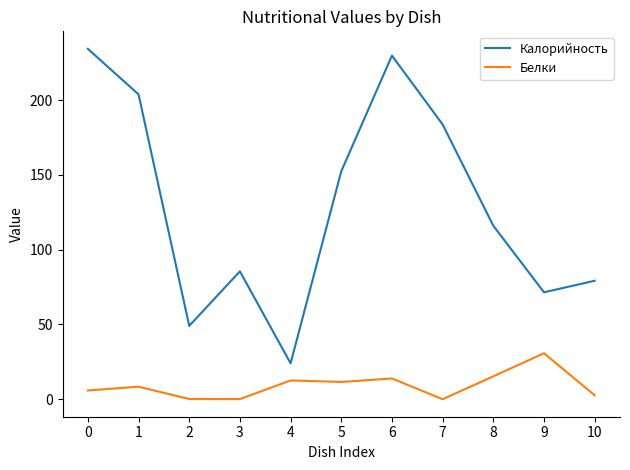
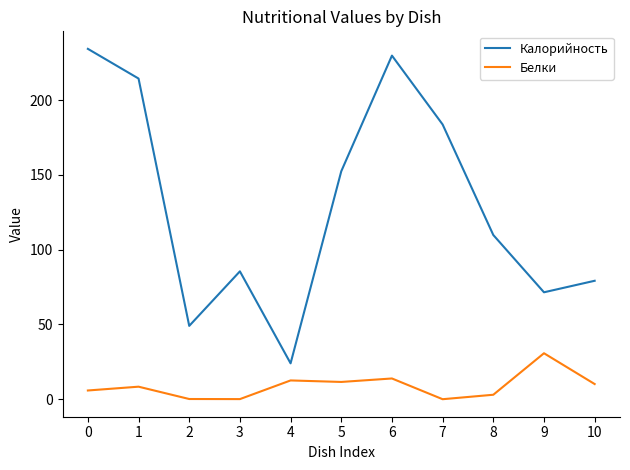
Калорийность, 1: 204 -> 214
Калорийность, 8: 116 -> 110
Белки, 8: 15 -> 3
Белки, 10: 3 -> 10
